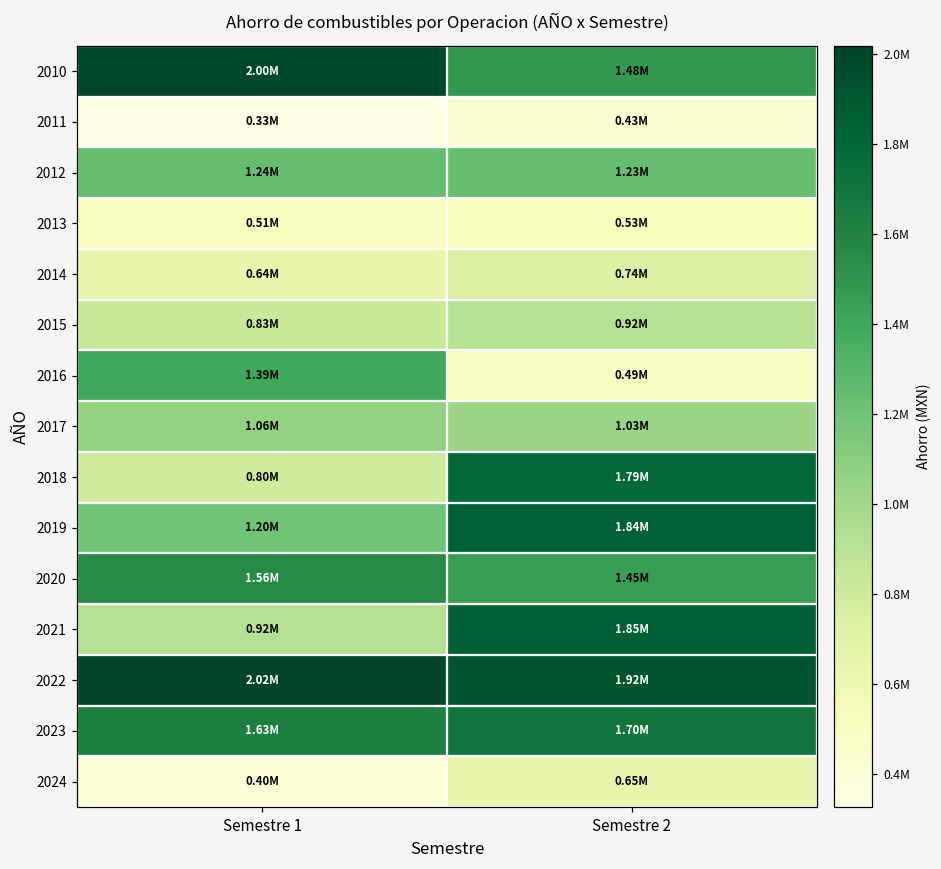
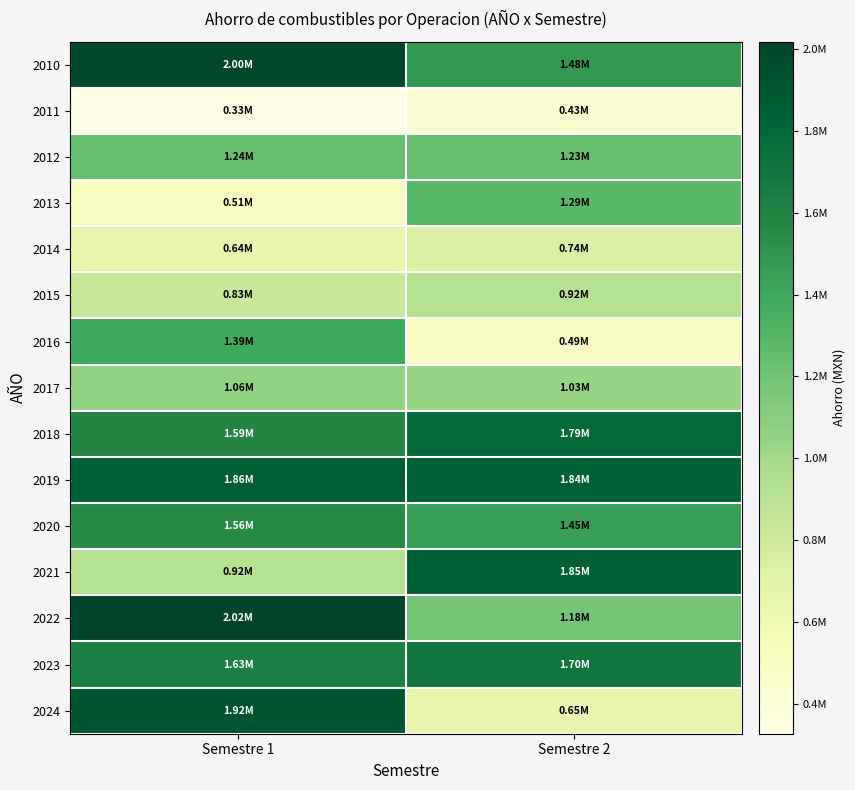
2013, Semestre 2: 0.53M -> 1.29M
2018, Semestre 1: 0.80M -> 1.59M
2019, Semestre 1: 1.20M -> 1.86M
2022, Semestre 2: 1.92M -> 1.18M
2024, Semestre 1: 0.40M -> 1.92M
